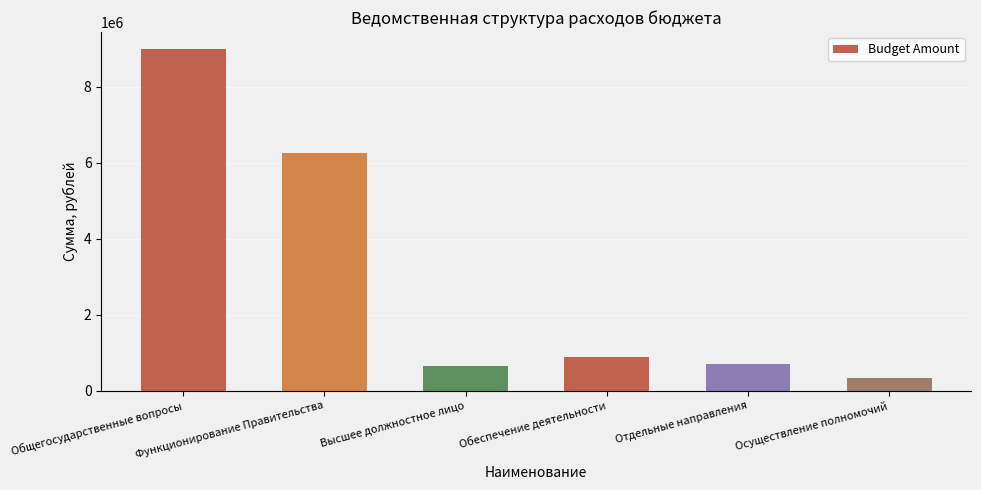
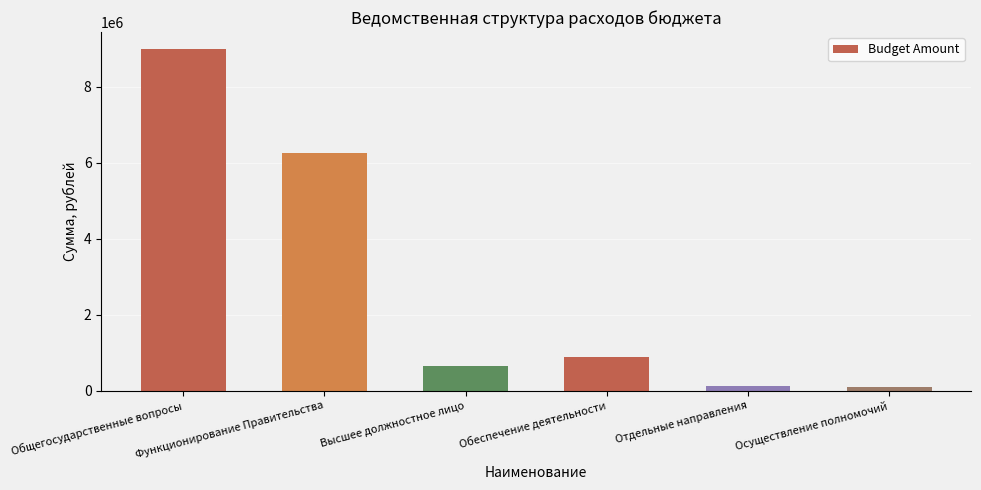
Отдельные направления: 700000 -> 100000
Осуществление полномочий: 300000 -> 100000
